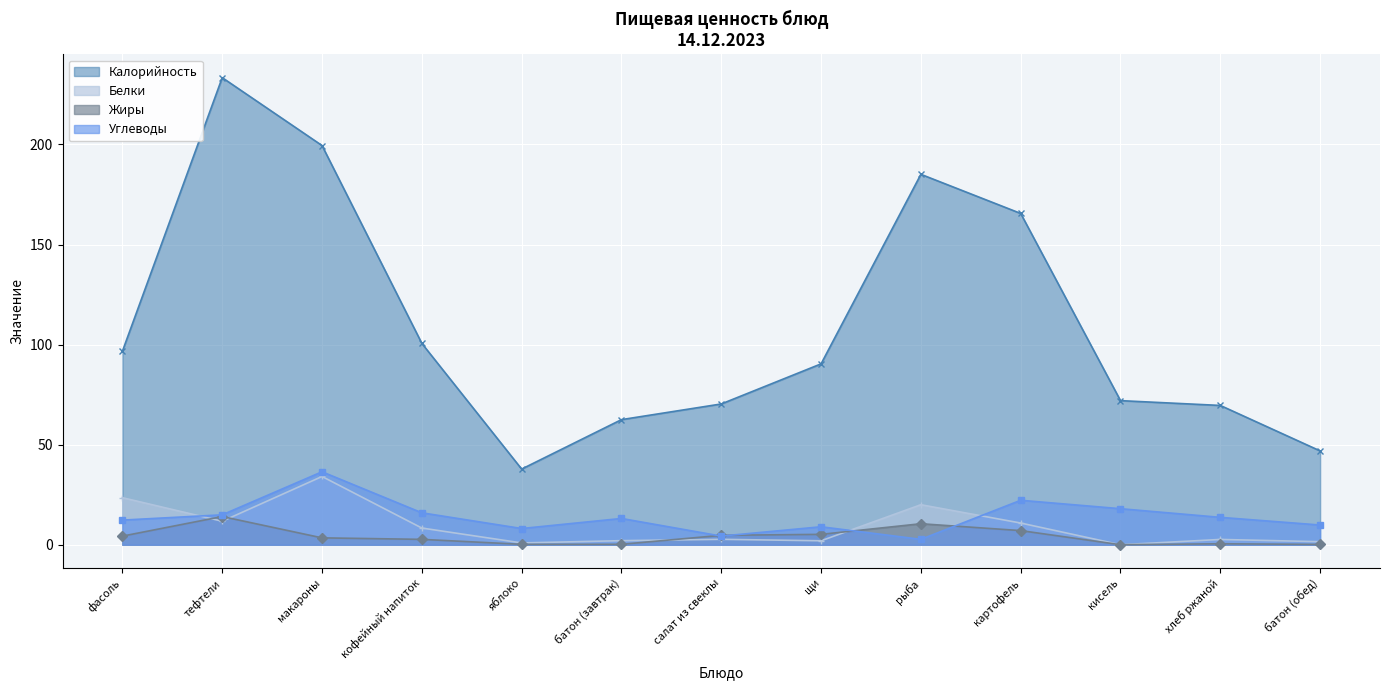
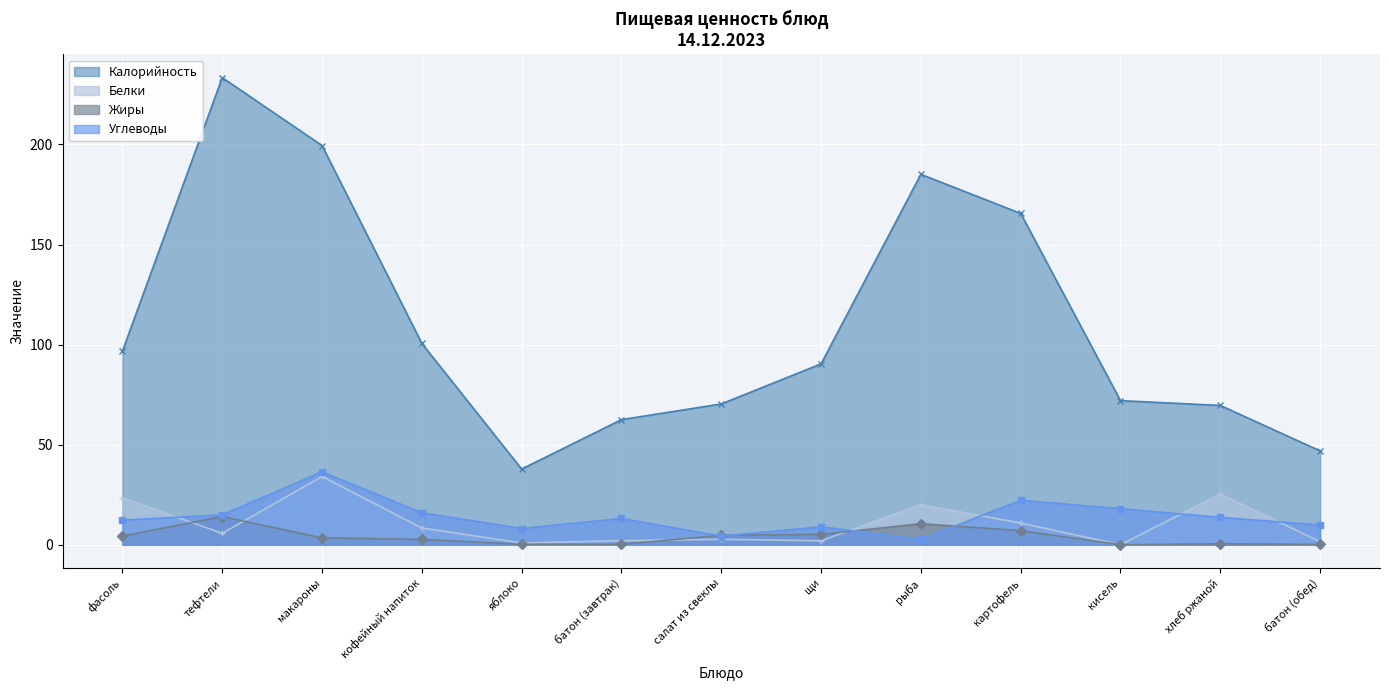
Белки, тефтели: 12 -> 6
Белки, хлеб ржаной: 3 -> 25
